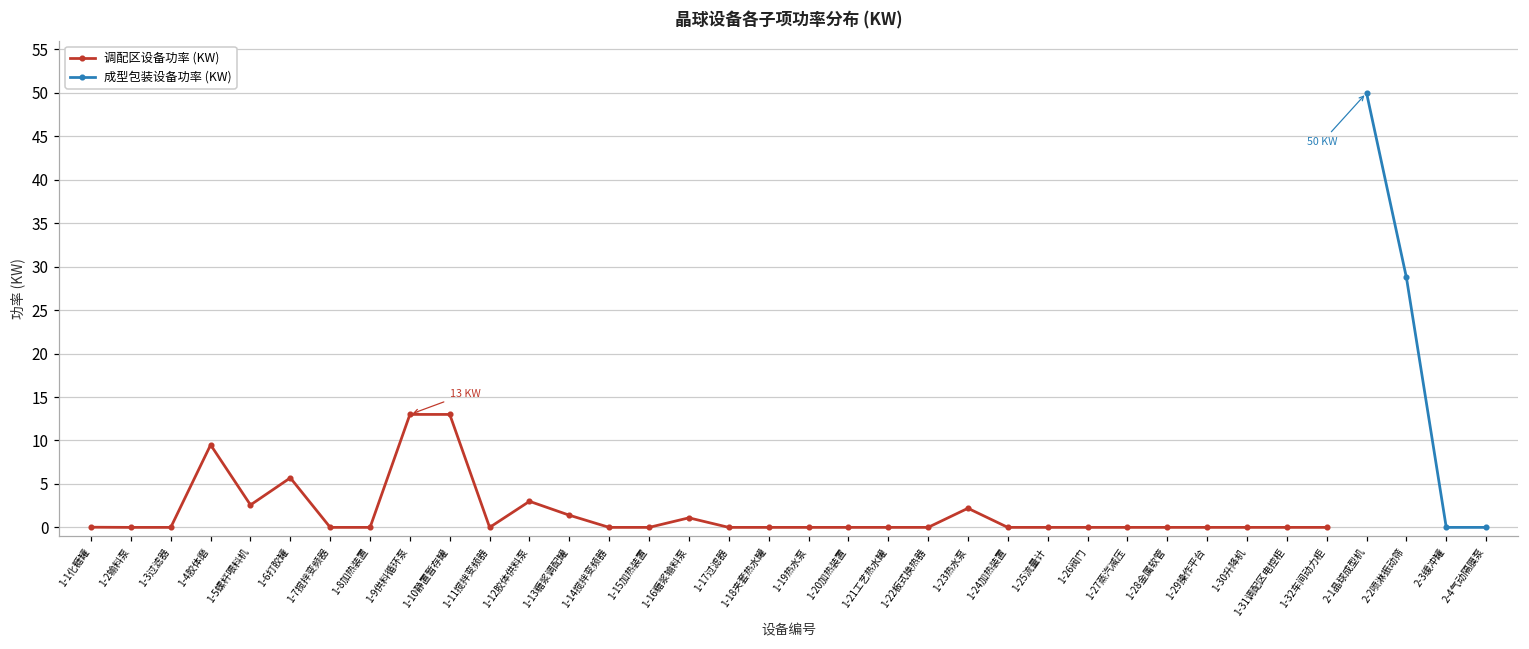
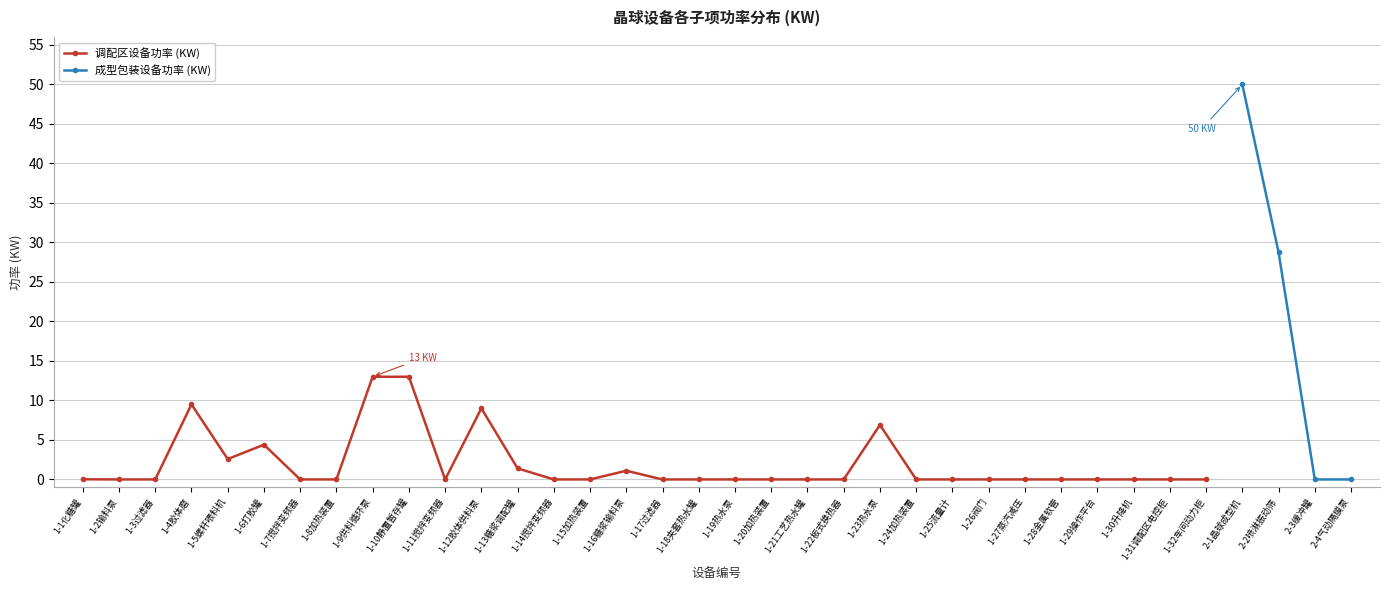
调配区设备功率 (KW), 1-6打胶罐: 6 -> 4
调配区设备功率 (KW), 1-12胶体供料泵: 3 -> 9
调配区设备功率 (KW), 1-23热水泵: 2 -> 7
